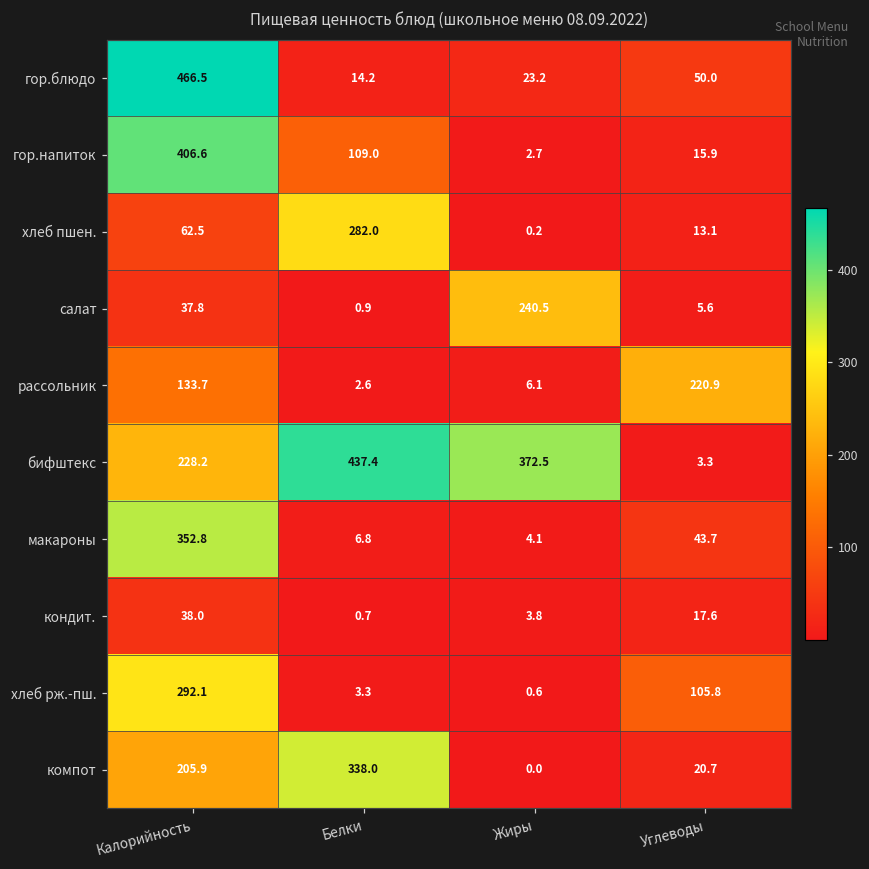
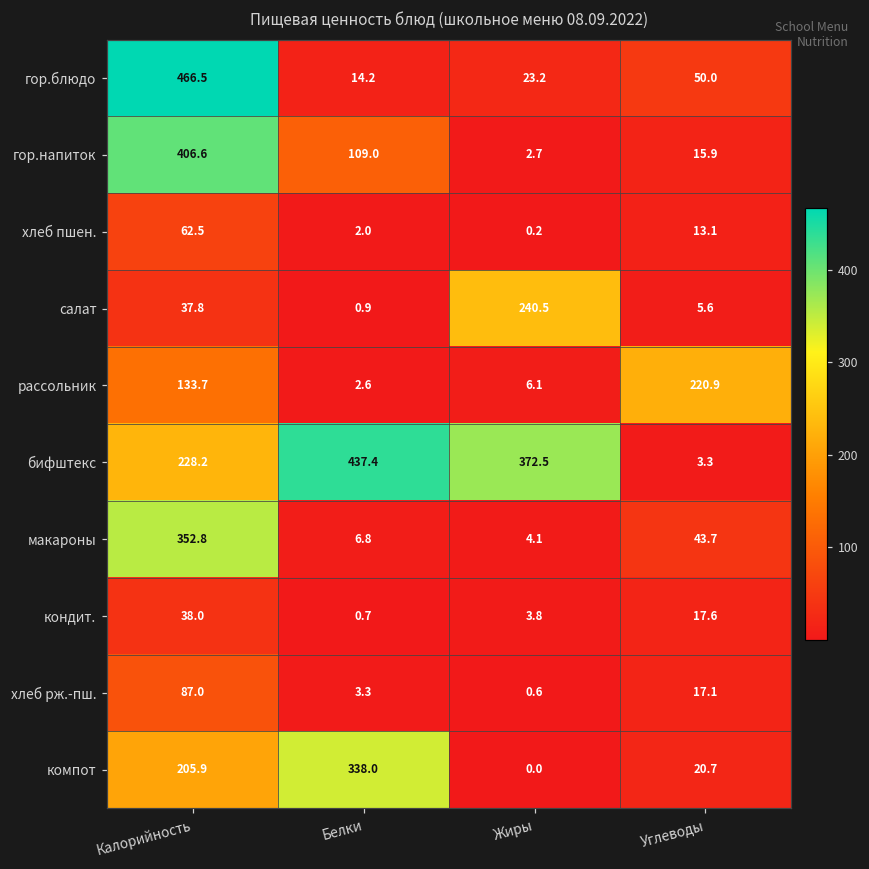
хлеб пшен., Белки: 282.0 -> 2.0
хлеб рж.-пш., Калорийность: 292.1 -> 87.0
хлеб рж.-пш., Углеводы: 105.8 -> 17.1
